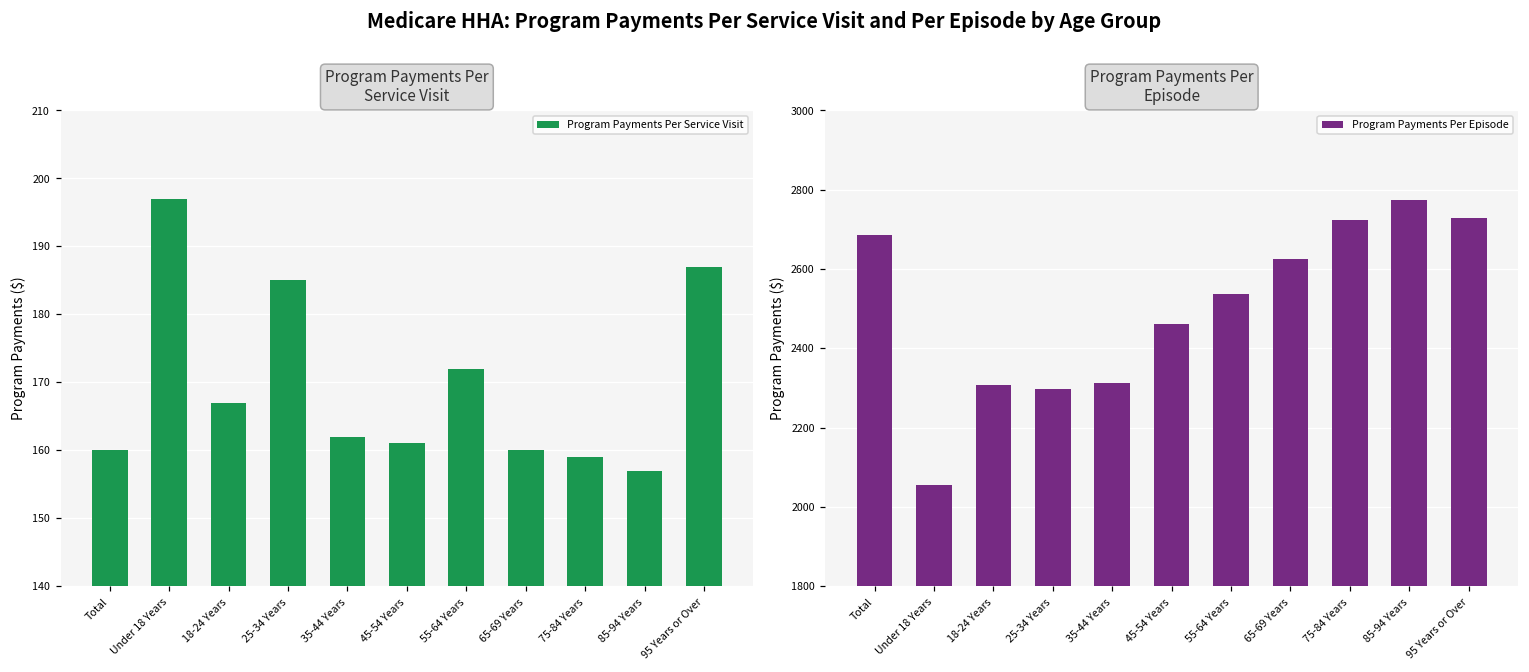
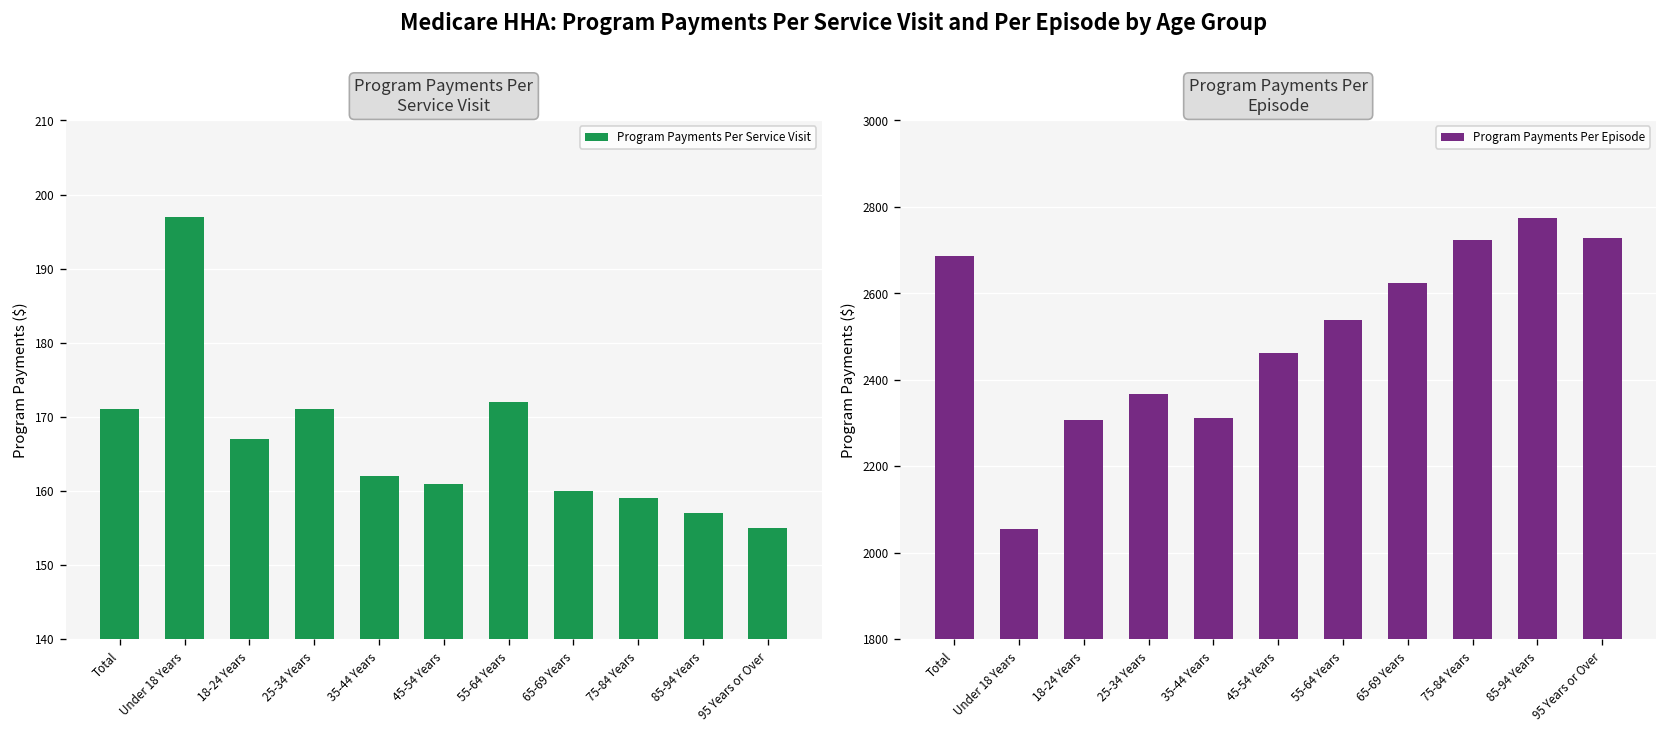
Program Payments Per Service Visit, Total: 160 -> 171
Program Payments Per Service Visit, 25-34 Years: 185 -> 171
Program Payments Per Service Visit, 95 Years or Over: 187 -> 155
Program Payments Per Episode, 25-34 Years: 2300 -> 2370
